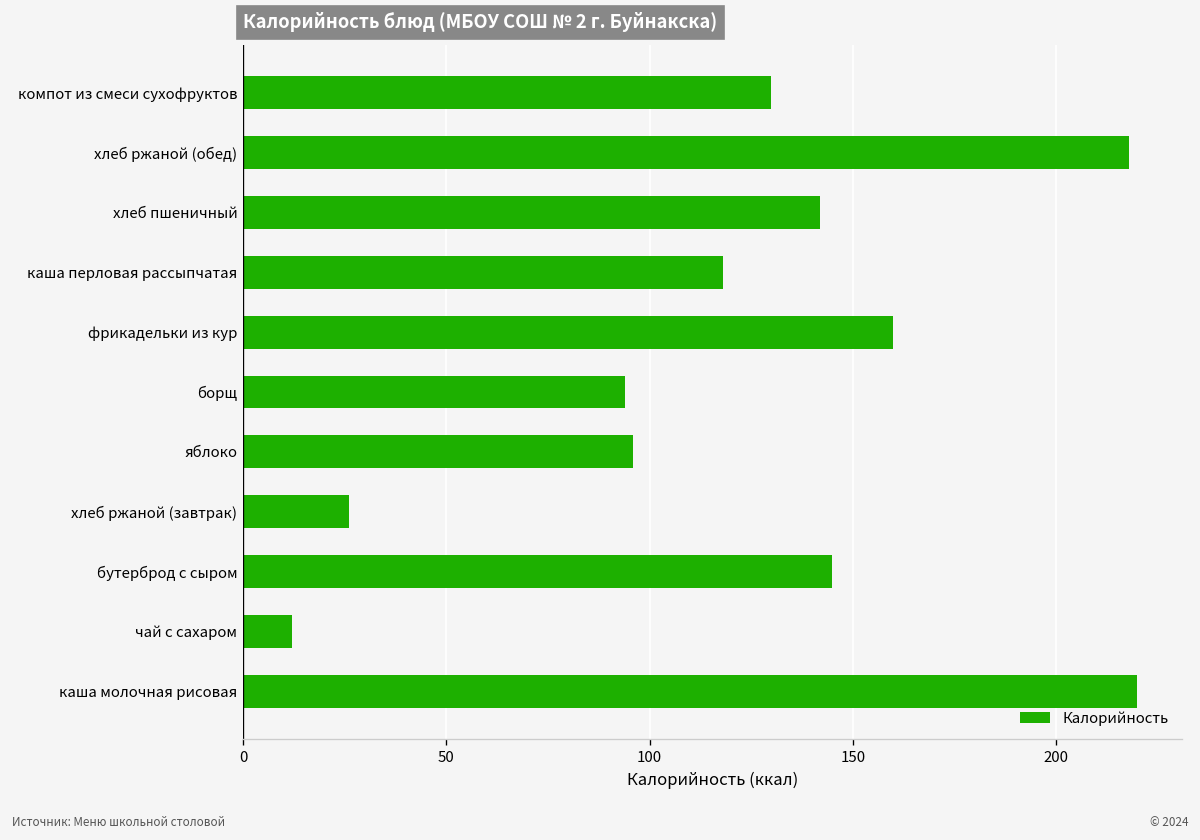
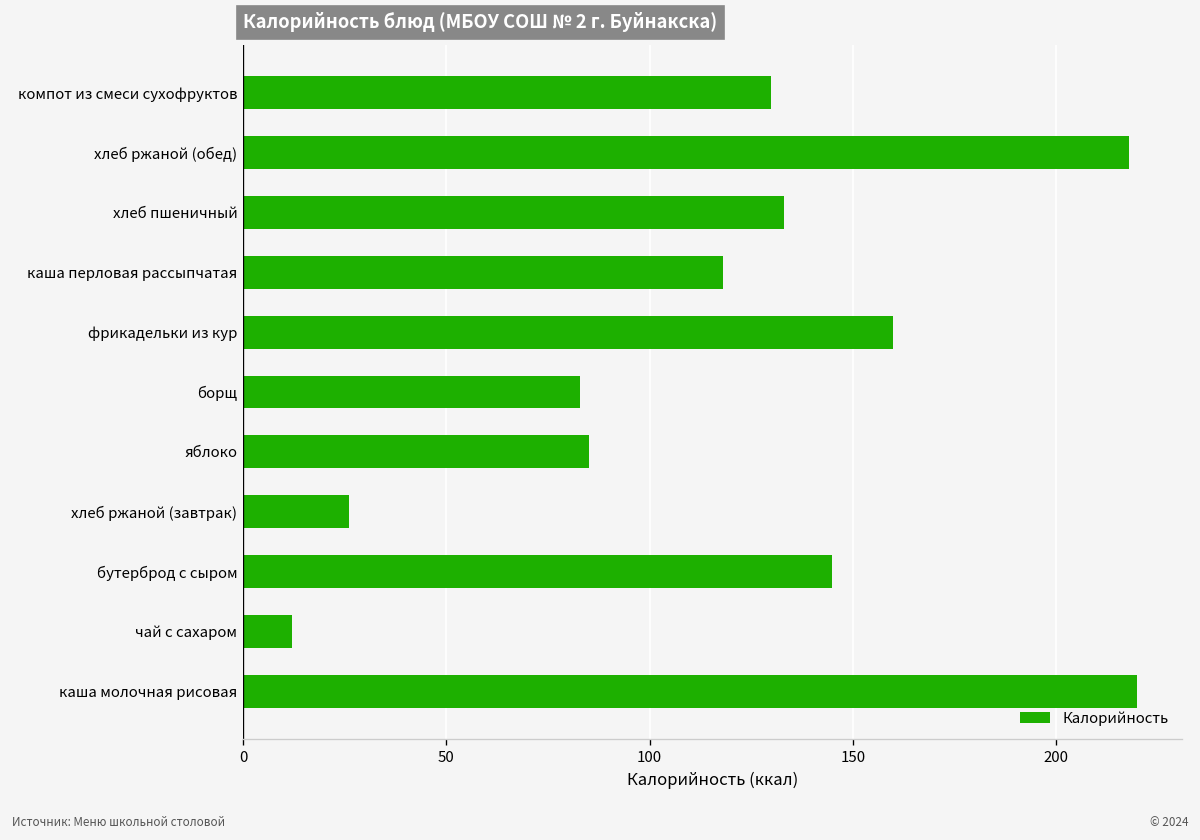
хлеб пшеничный: 142 -> 133
борщ: 94 -> 83
яблоко: 96 -> 85
